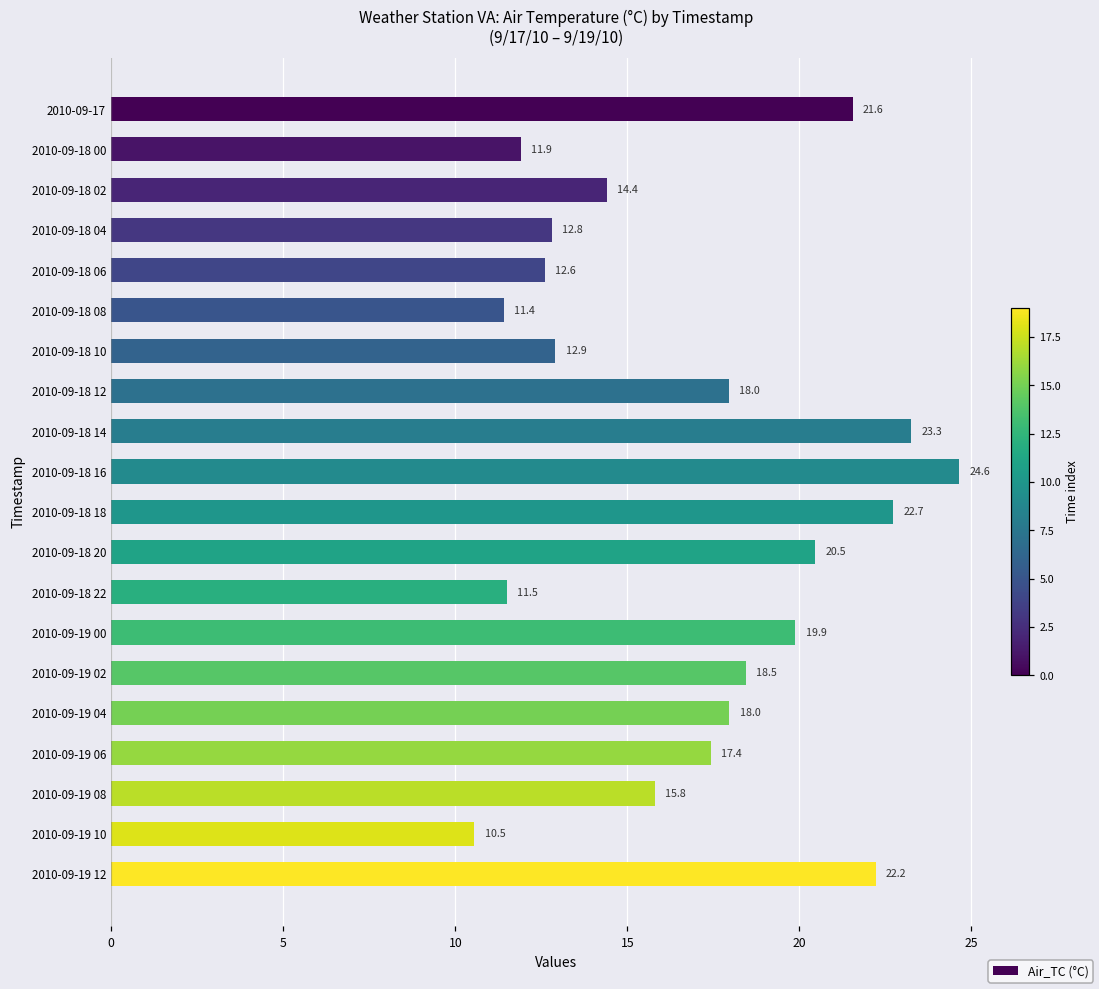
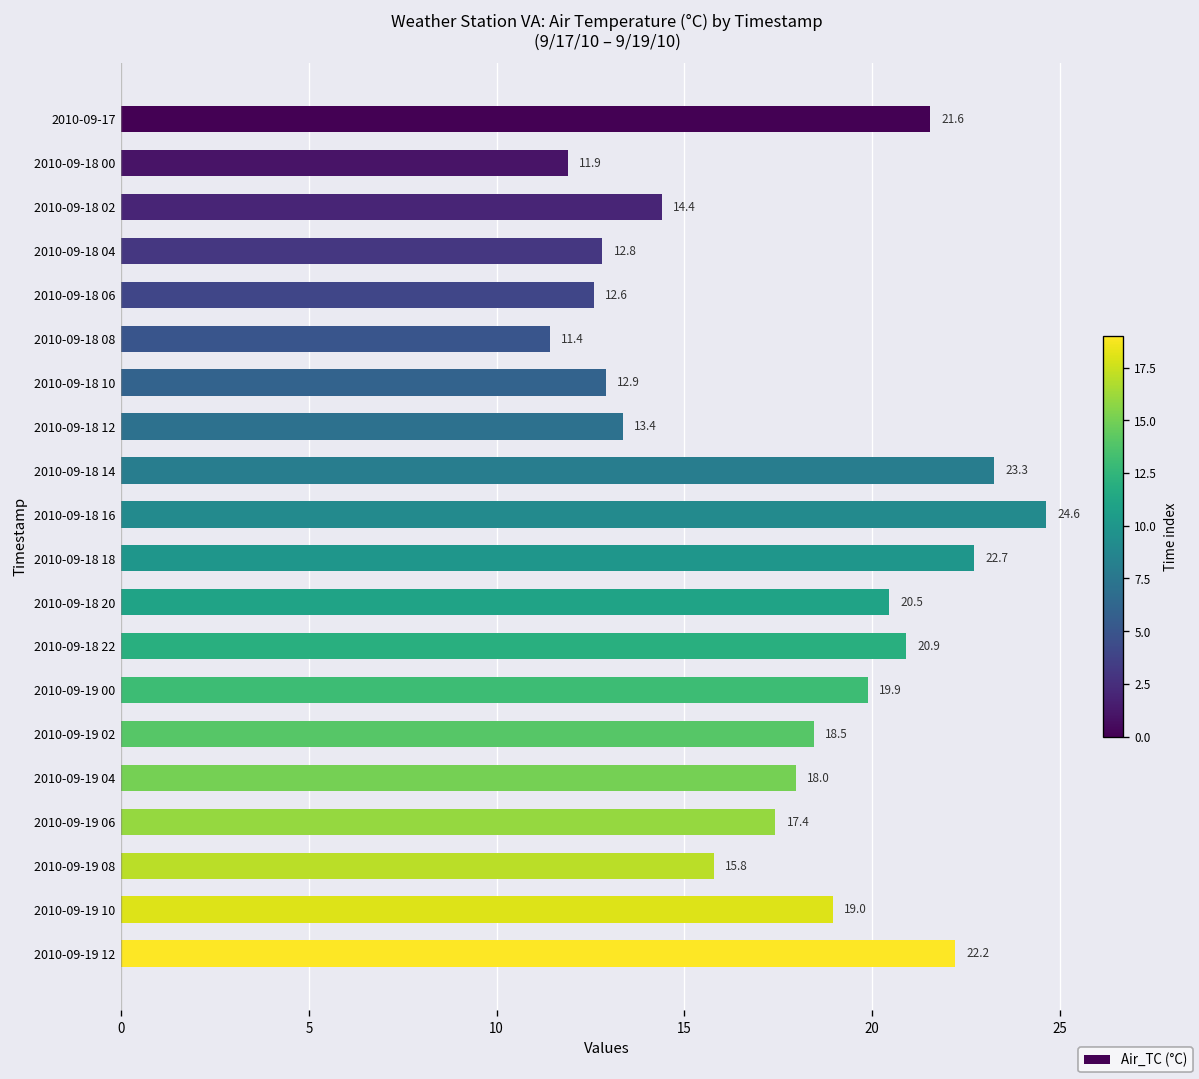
2010-09-18 12: 18.0 -> 13.4
2010-09-18 22: 11.5 -> 20.9
2010-09-19 10: 10.5 -> 19.0
